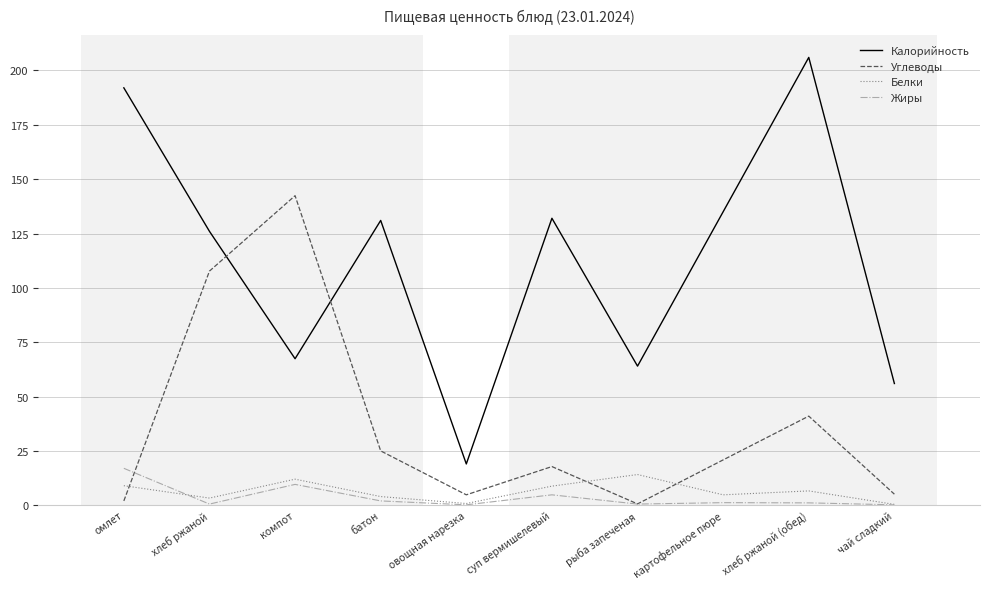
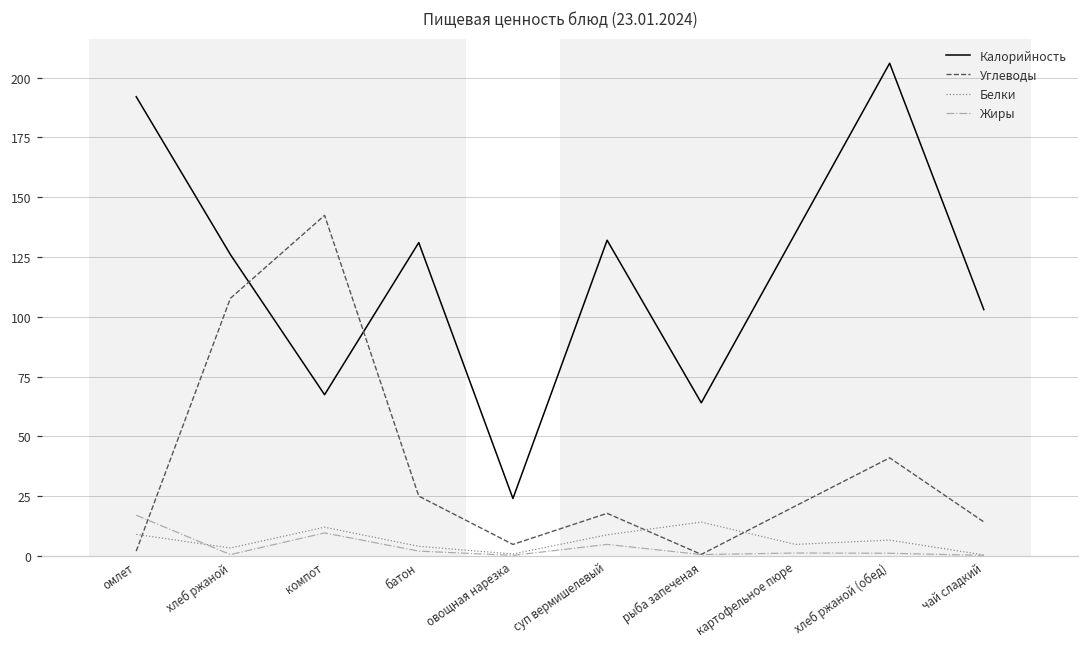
Калорийность, овощная нарезка: 19 -> 24
Калорийность, чай сладкий: 56 -> 103
Углеводы, чай сладкий: 5 -> 14
